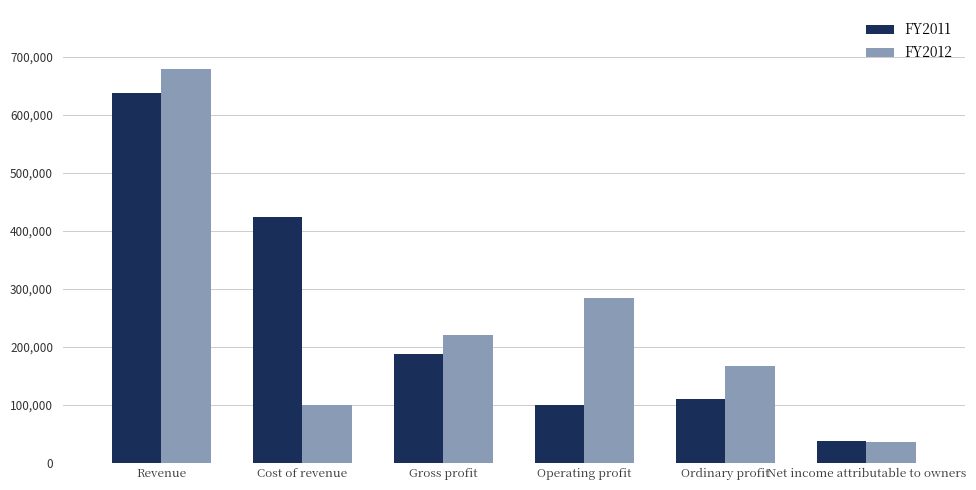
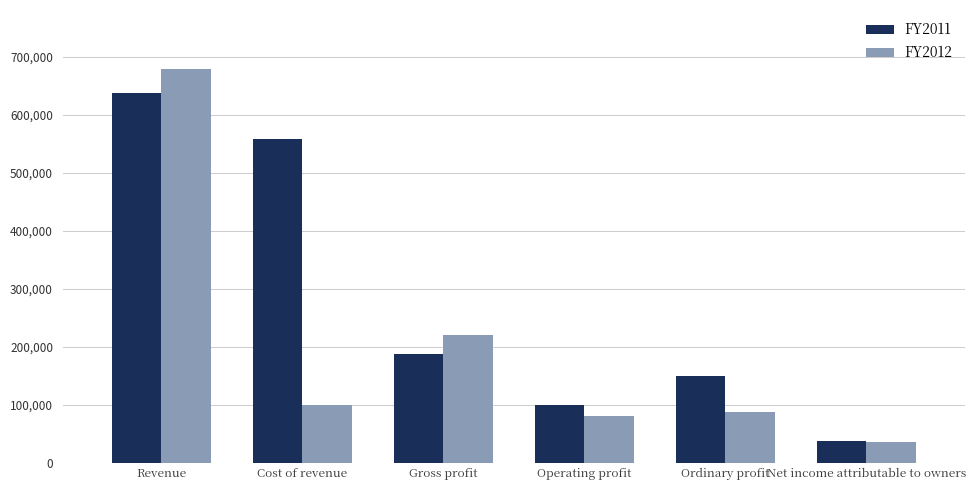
FY2011, Cost of revenue: 420,000 -> 560,000
FY2012, Operating profit: 280,000 -> 80,000
FY2011, Ordinary profit: 110,000 -> 150,000
FY2012, Ordinary profit: 170,000 -> 90,000
